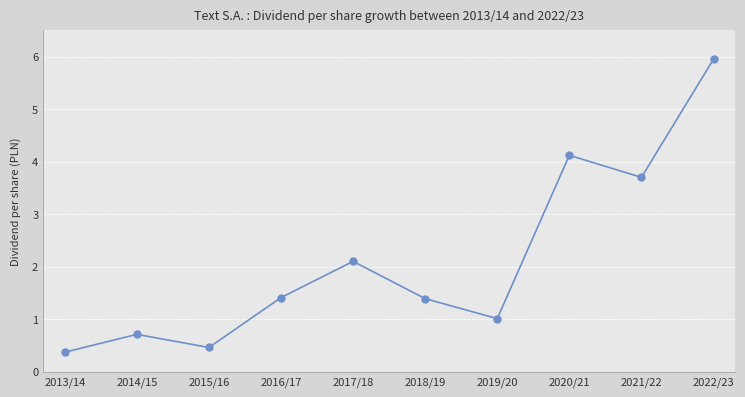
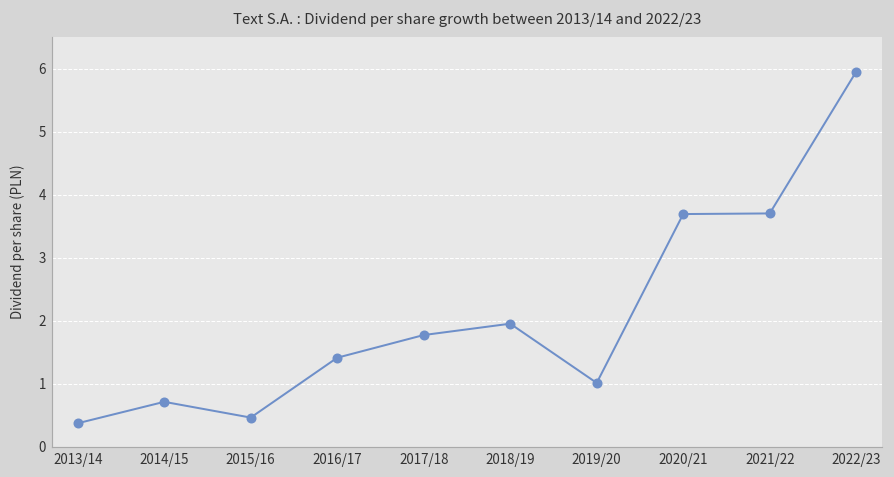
2017/18: 2.1 -> 1.8
2018/19: 1.4 -> 2.0
2020/21: 4.1 -> 3.7
